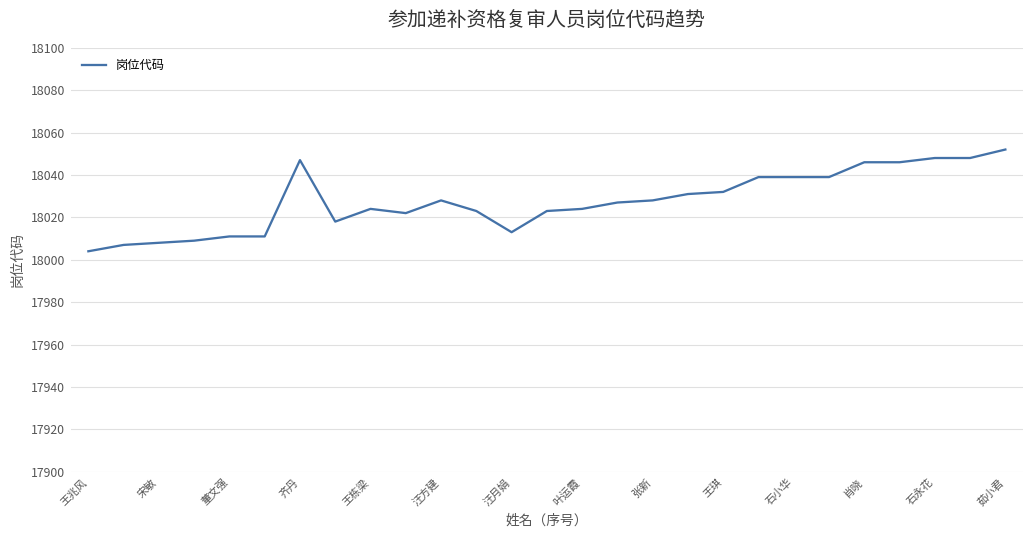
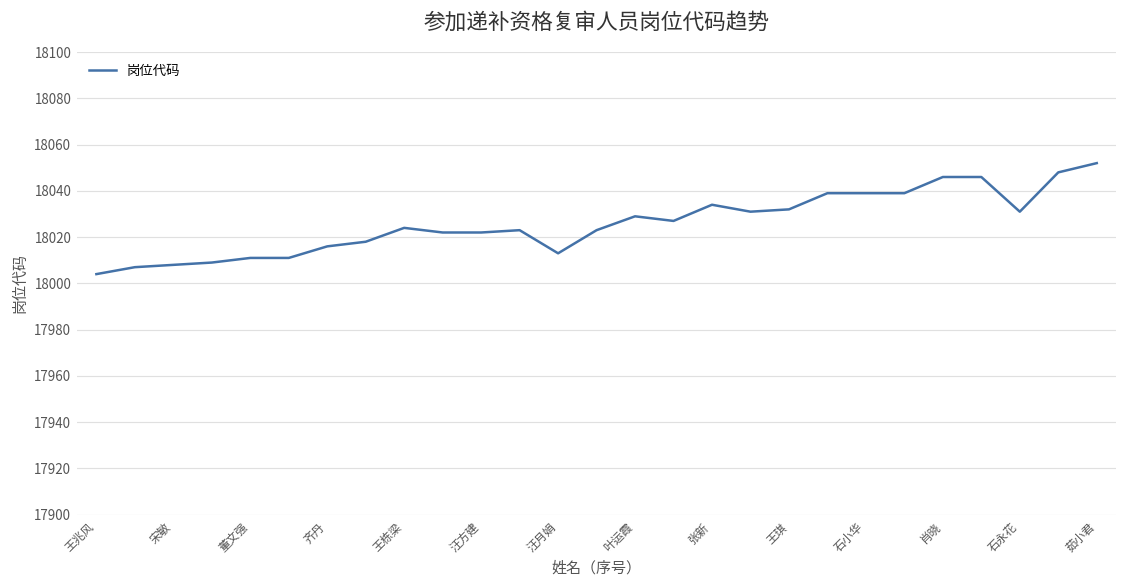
齐丹: 18047 -> 18016
汪方建: 18028 -> 18022
叶运霞: 18024 -> 18029
张新: 18028 -> 18034
石永花: 18048 -> 18031
